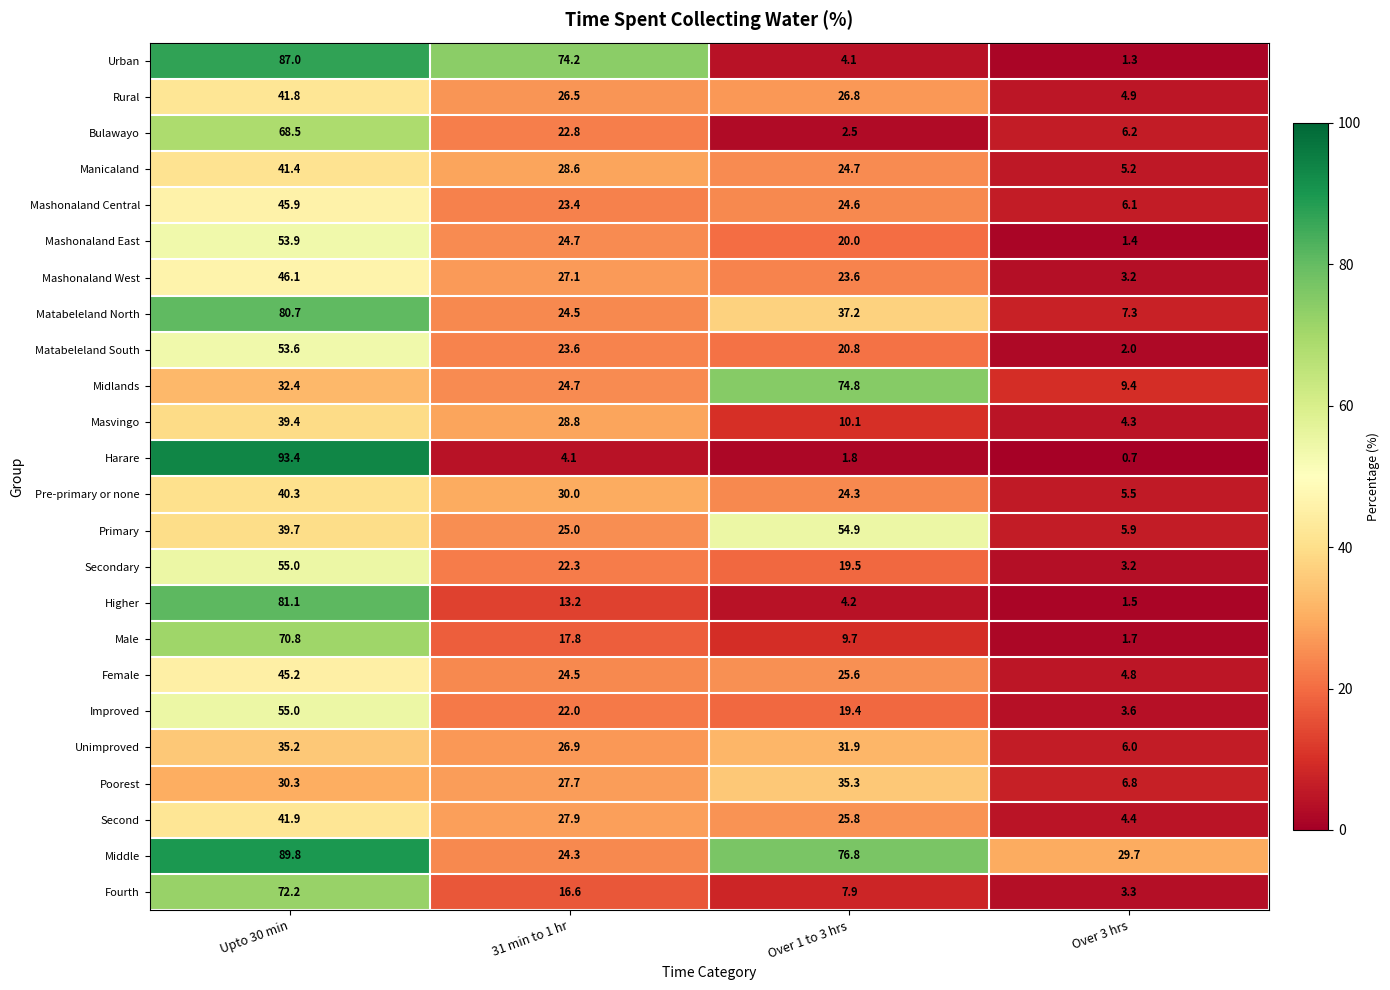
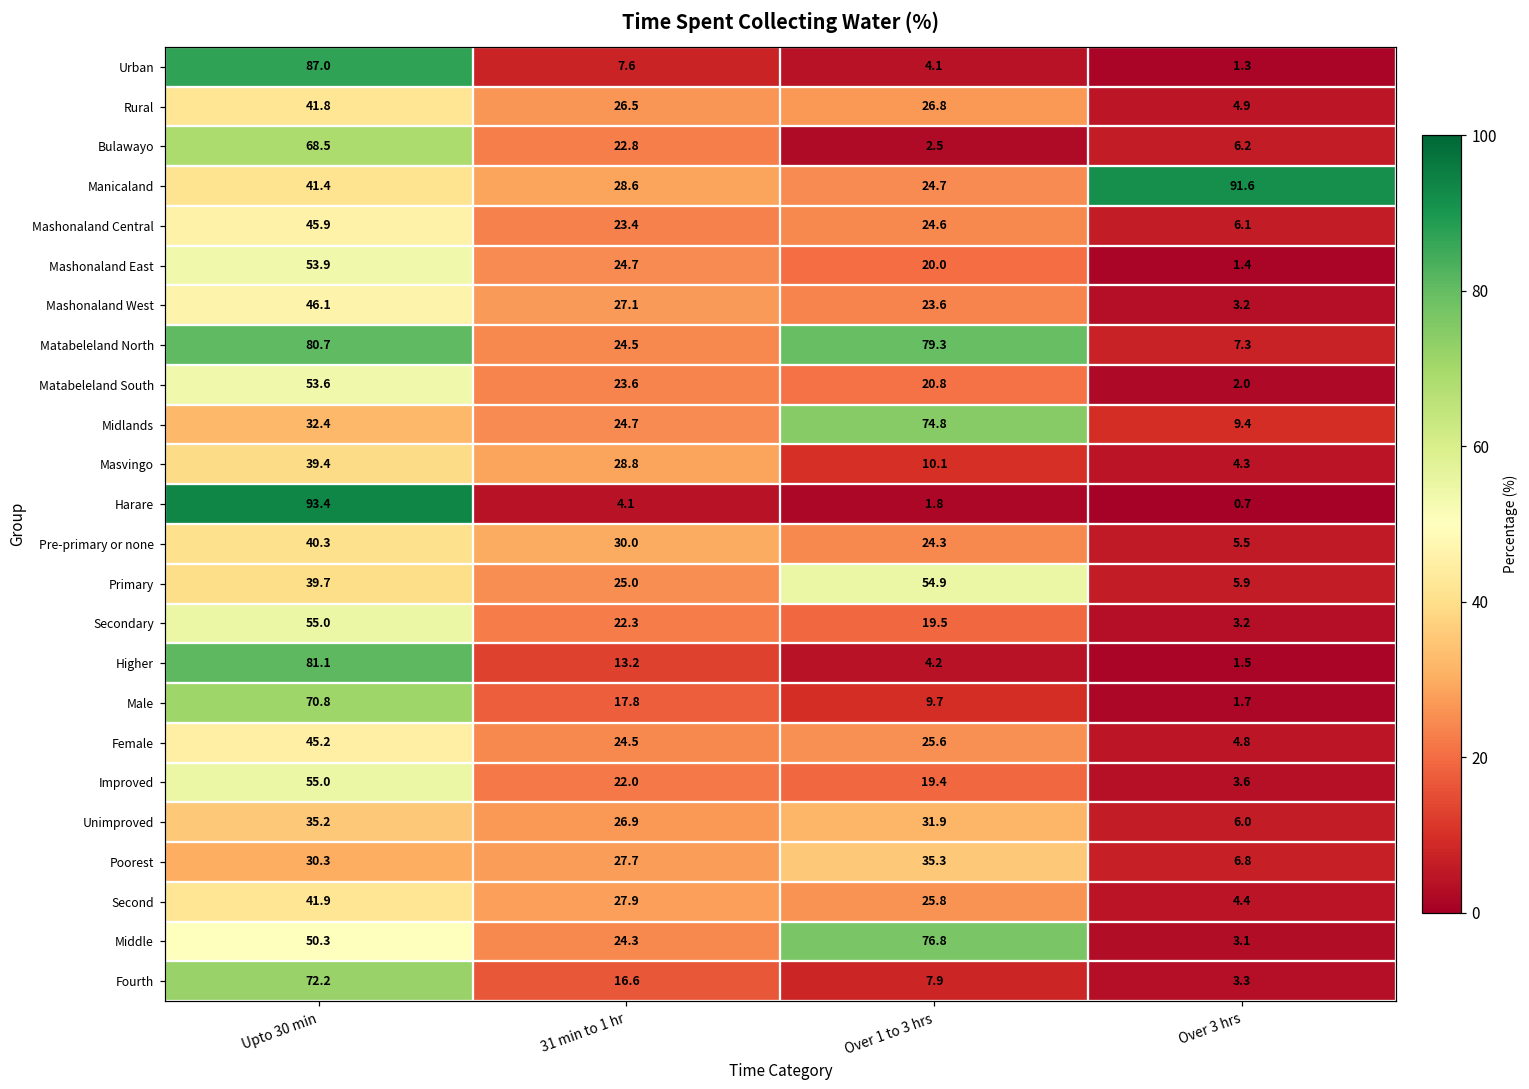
Urban, 31 min to 1 hr: 74.2 -> 7.6
Manicaland, Over 3 hrs: 5.2 -> 91.6
Matabeleland North, Over 1 to 3 hrs: 37.2 -> 79.3
Middle, Upto 30 min: 89.8 -> 50.3
Middle, Over 3 hrs: 29.7 -> 3.1
